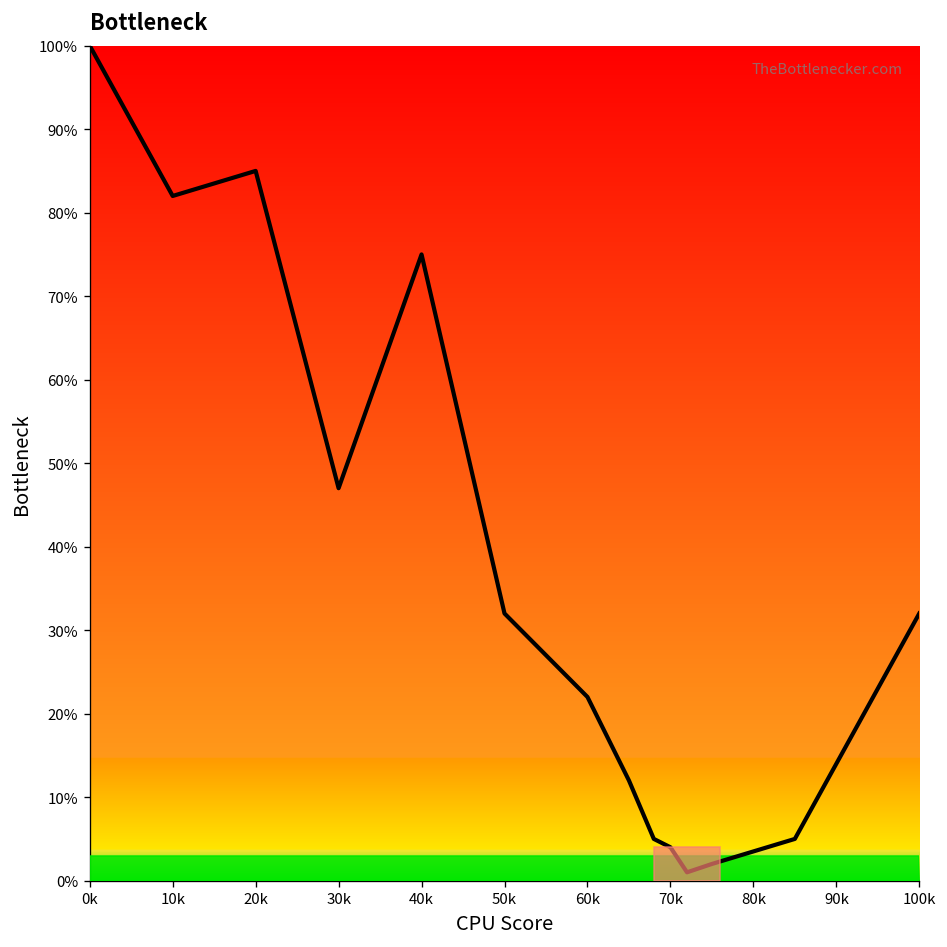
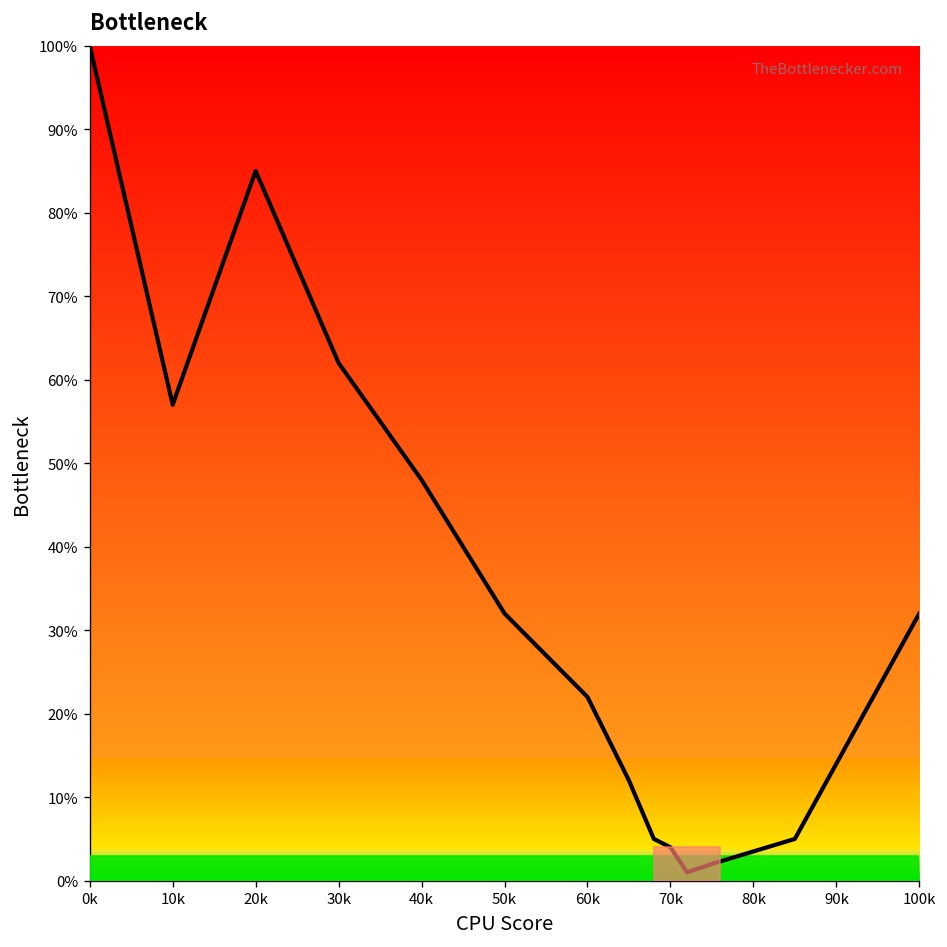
10k: 82% -> 57%
30k: 47% -> 62%
40k: 75% -> 48%
